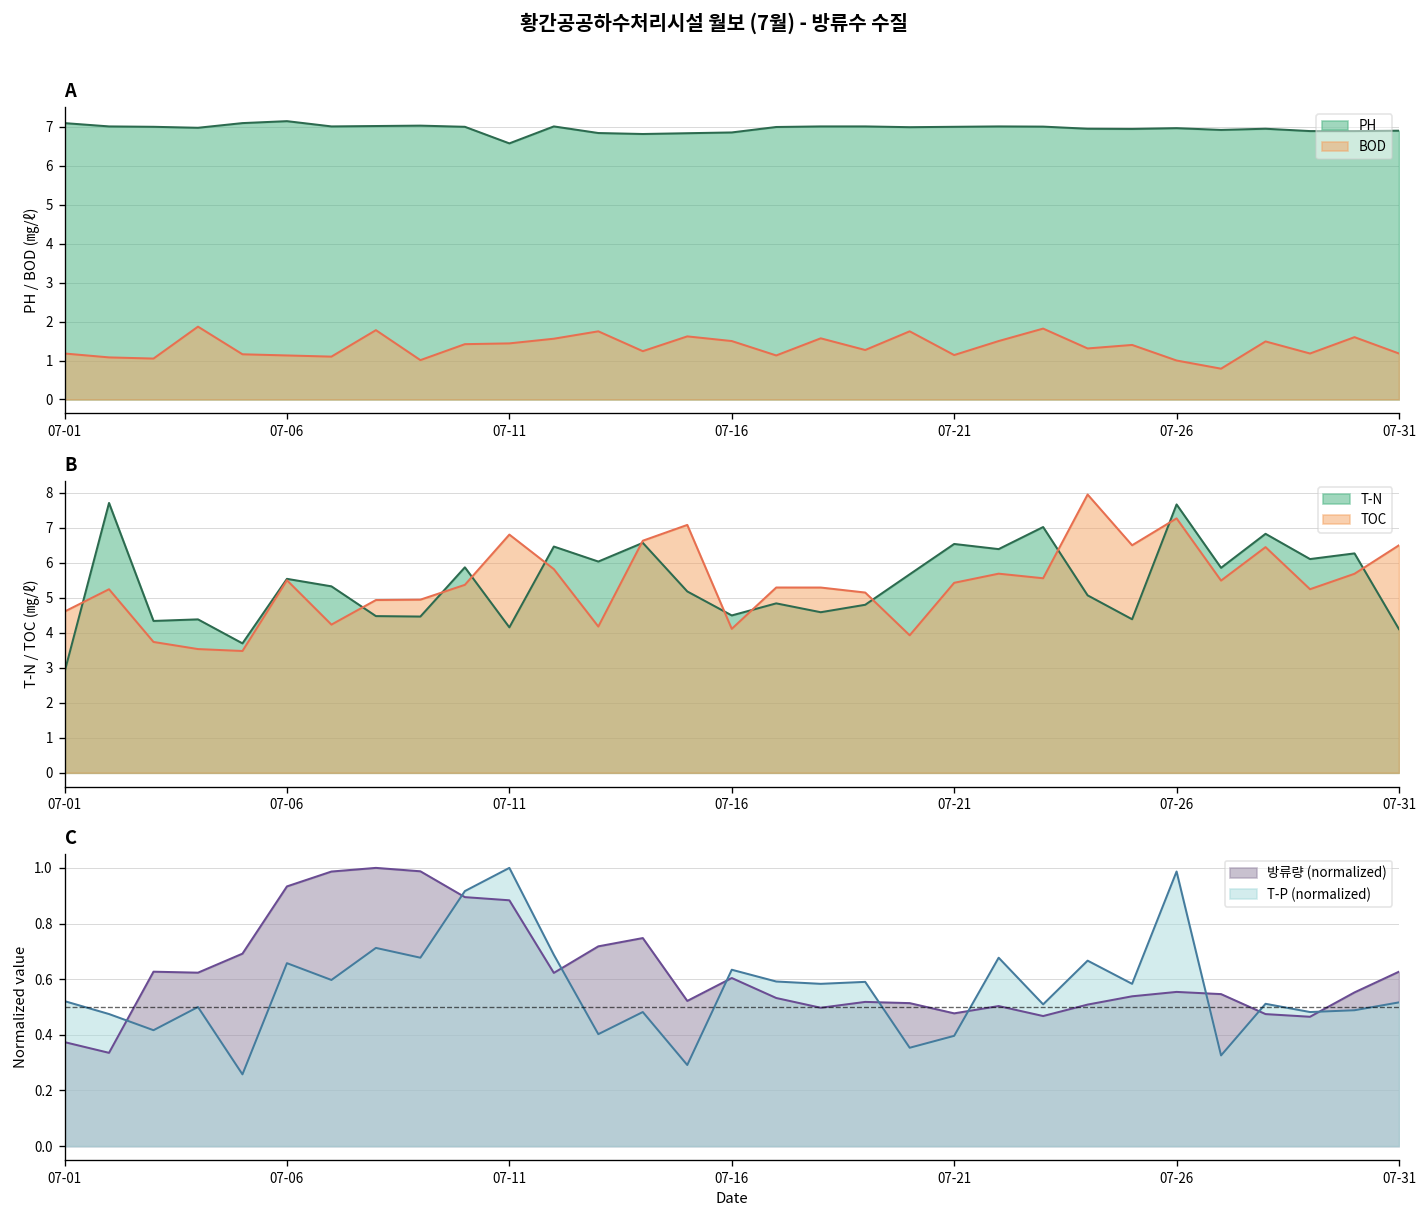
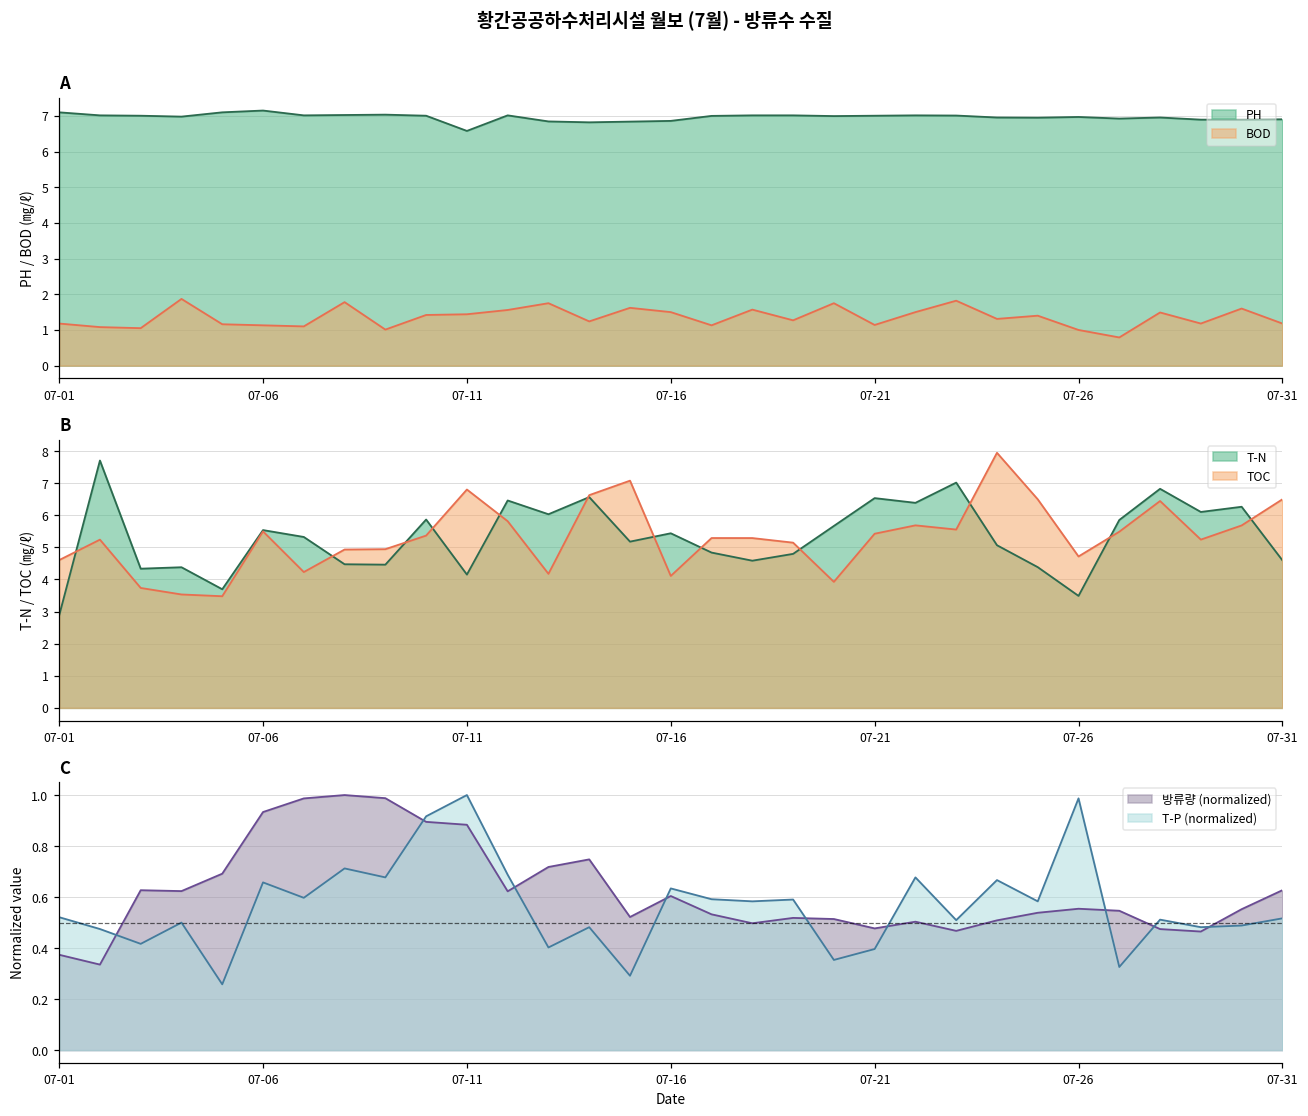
B, T-N, 07-16: 4.5 -> 5.4
B, T-N, 07-26: 7.7 -> 3.5
B, TOC, 07-26: 7.3 -> 4.7
B, T-N, 07-31: 4.1 -> 4.6
